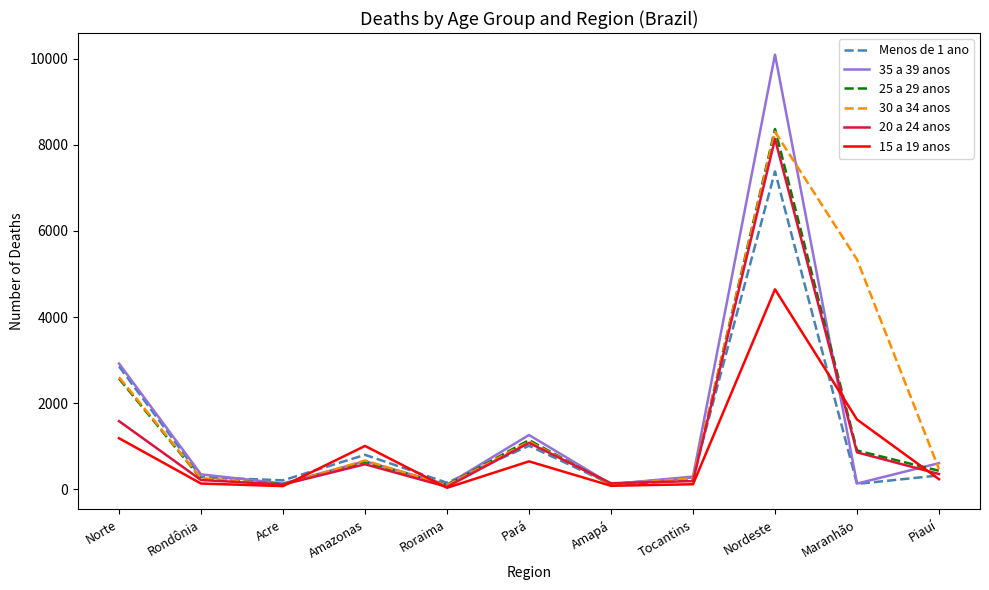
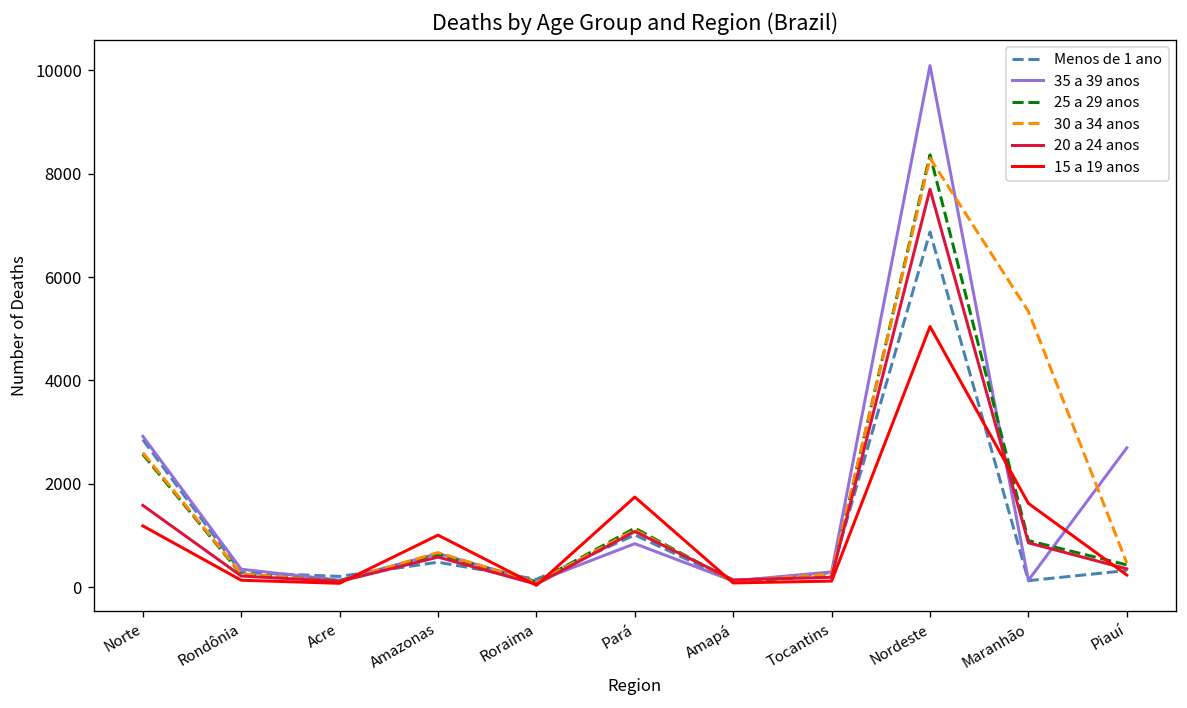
Menos de 1 ano, Amazonas: 800 -> 500
35 a 39 anos, Pará: 1300 -> 800
15 a 19 anos, Pará: 600 -> 1700
Menos de 1 ano, Nordeste: 7400 -> 6900
20 a 24 anos, Nordeste: 8100 -> 7700
15 a 19 anos, Nordeste: 4600 -> 5000
35 a 39 anos, Piauí: 600 -> 2700
